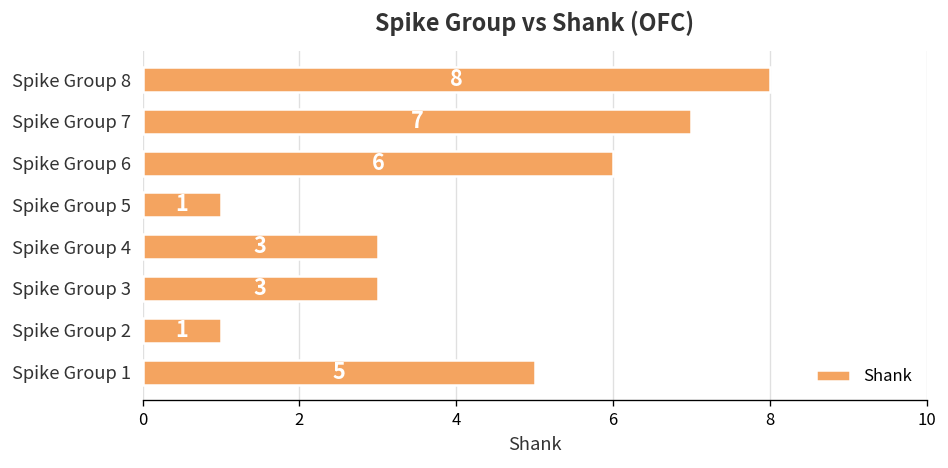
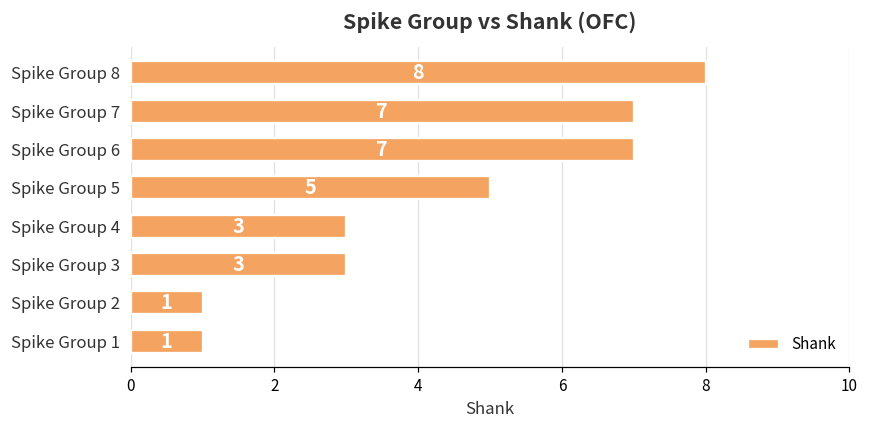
Spike Group 6: 6 -> 7
Spike Group 5: 1 -> 5
Spike Group 1: 5 -> 1
